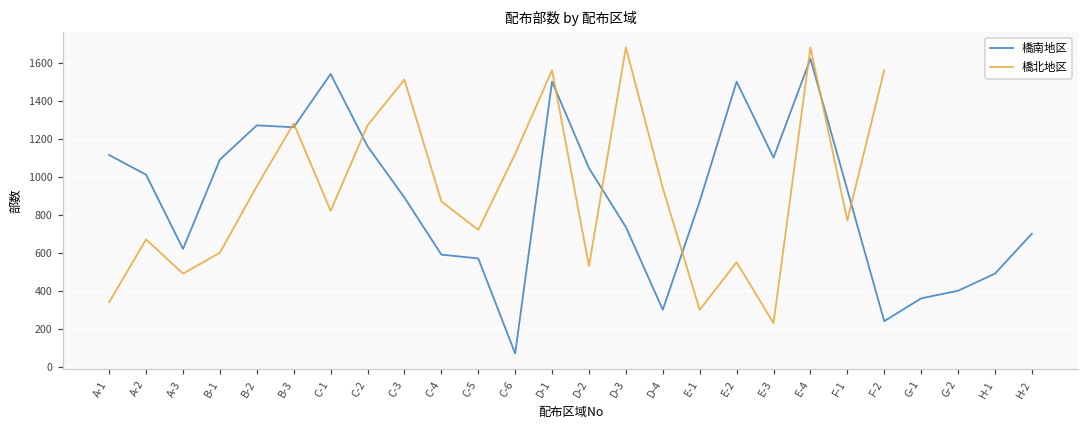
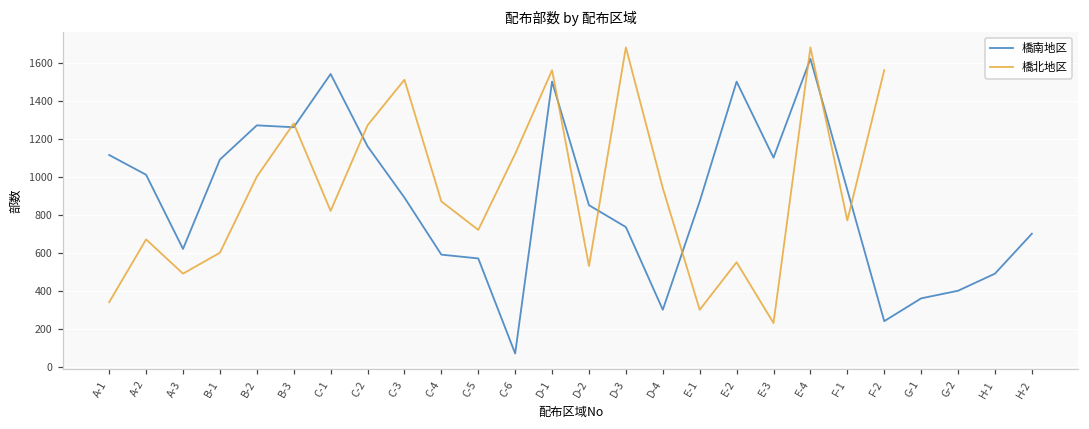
橋北地区, B-2: 950 -> 1000
橋南地区, D-2: 1050 -> 850
